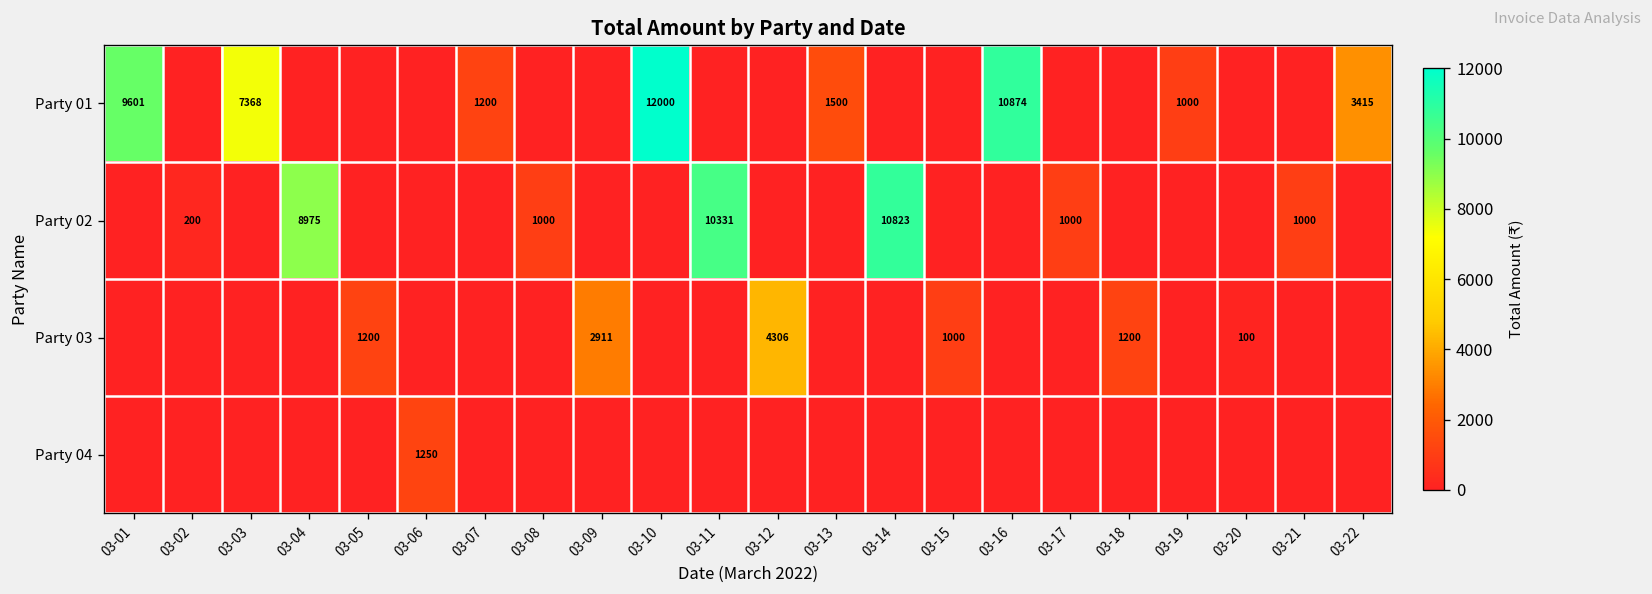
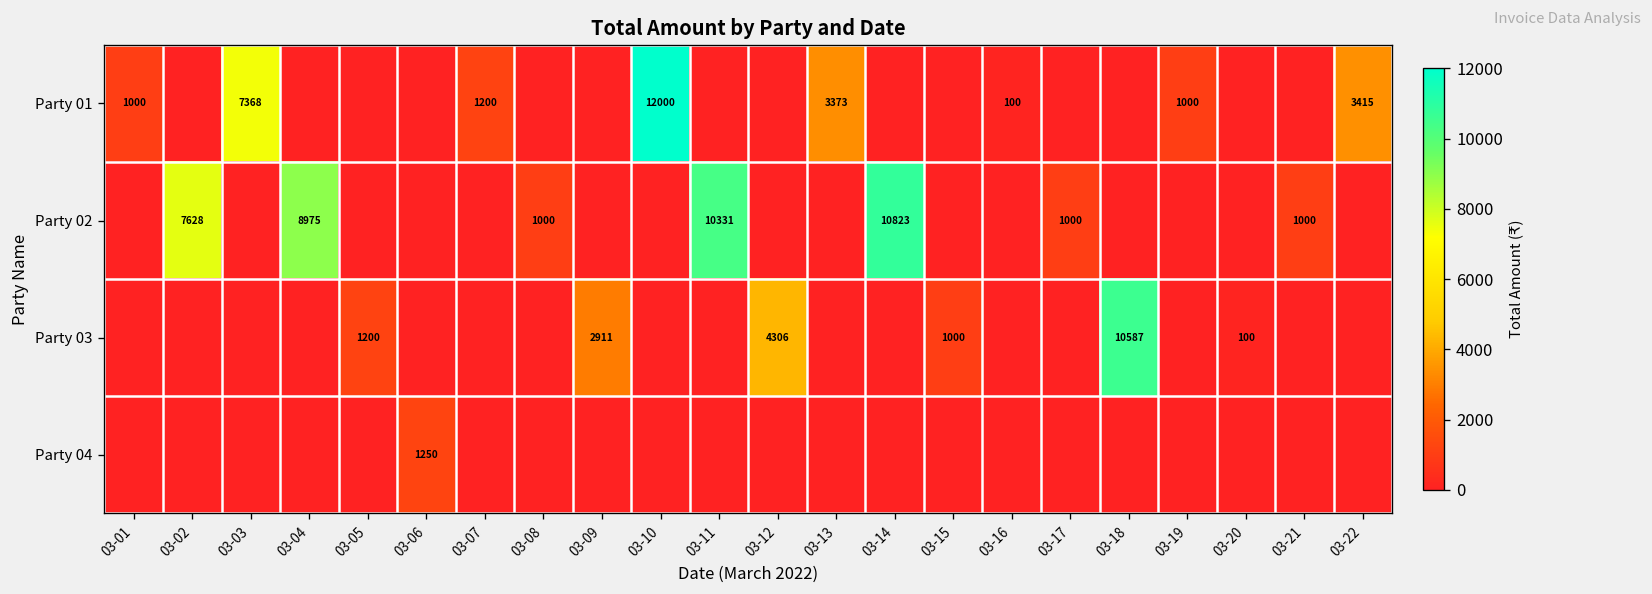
Party 01, 03-01: 9601 -> 1000
Party 01, 03-13: 1500 -> 3373
Party 01, 03-16: 10874 -> 100
Party 02, 03-02: 200 -> 7628
Party 03, 03-18: 1200 -> 10587
